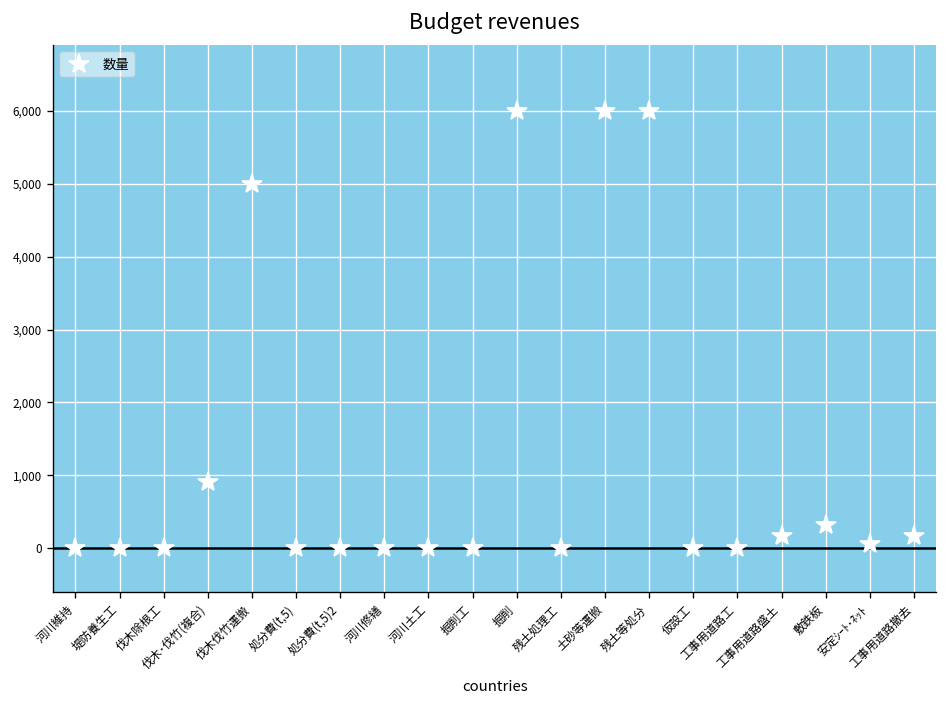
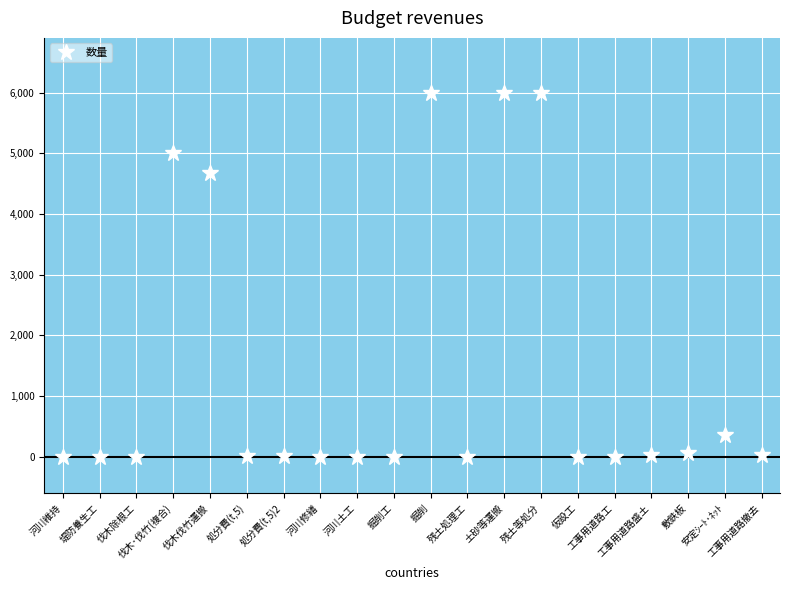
伐木･伐竹(複合): 900 -> 5,000
伐木伐竹運搬: 5,000 -> 4,700
工事用道路盛土: 200 -> 0
敷鉄板: 300 -> 100
安定ｼｰﾄ･ﾈｯﾄ: 100 -> 400
工事用道路撤去: 200 -> 0
